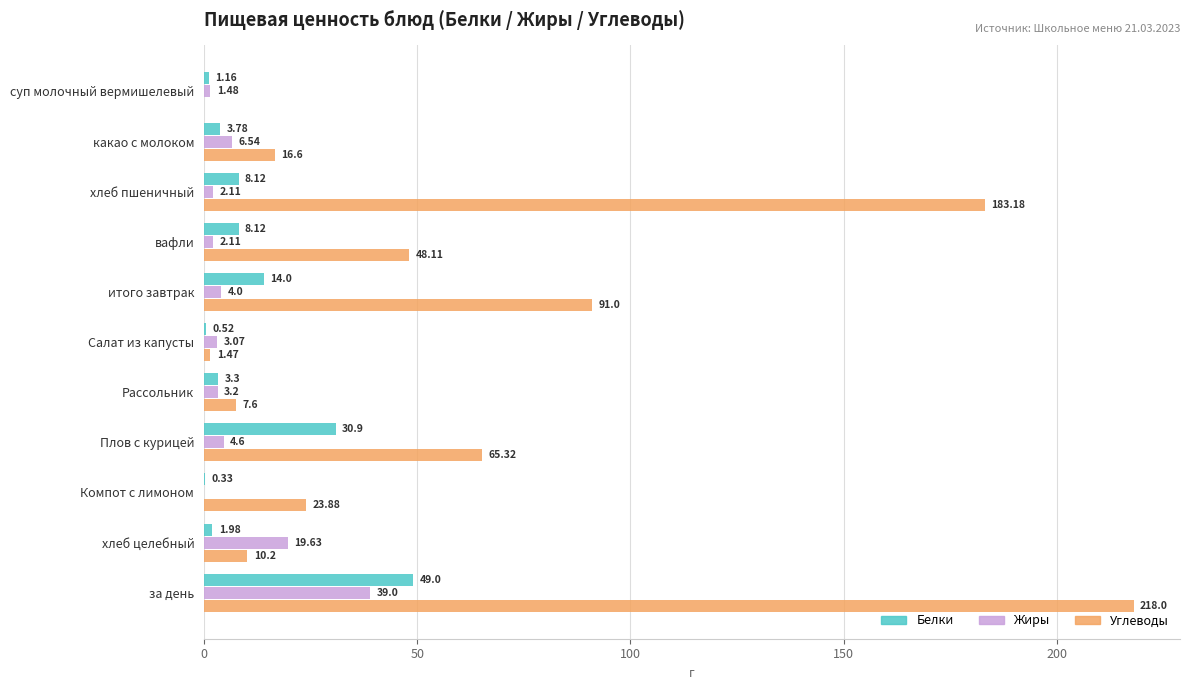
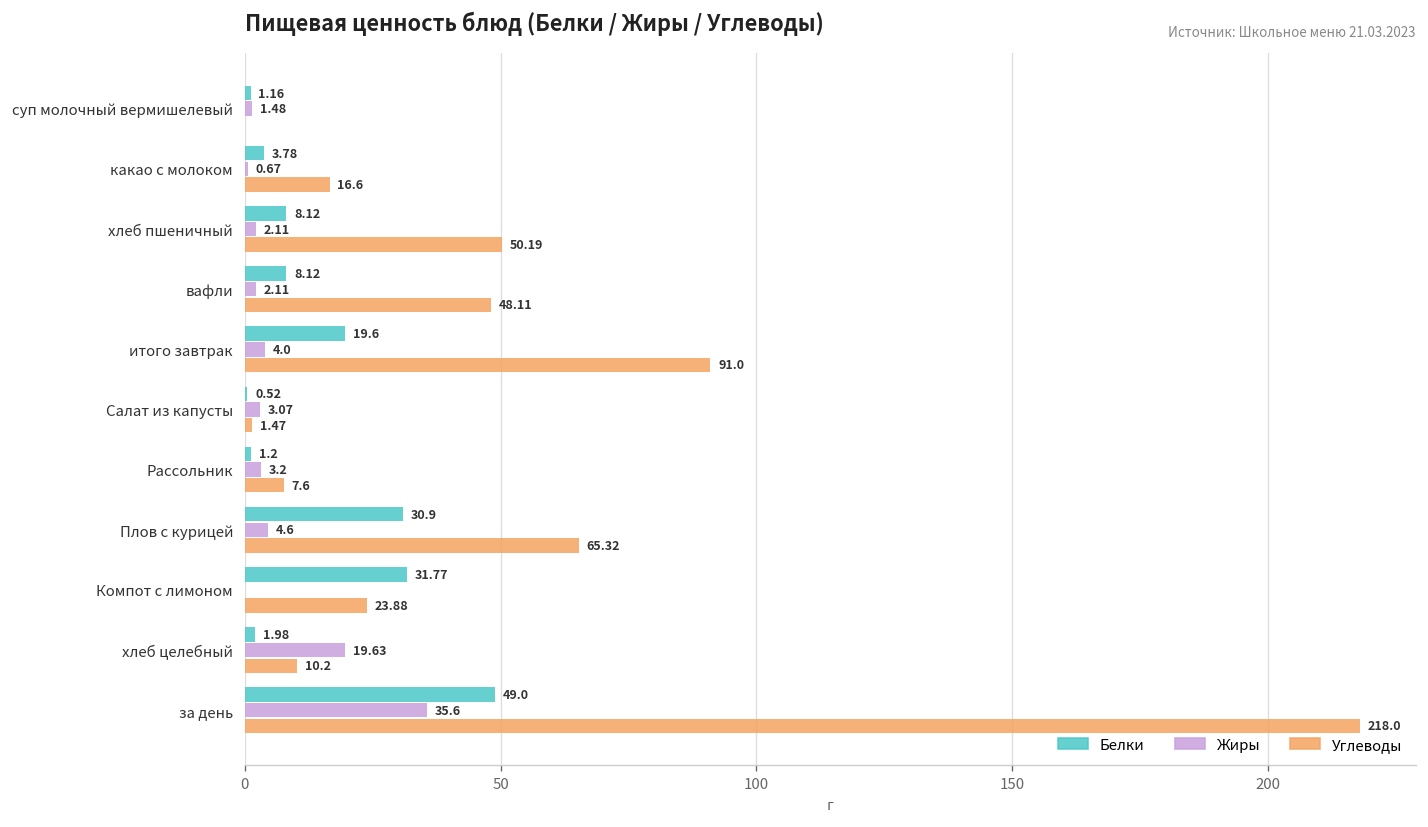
Жиры, какао с молоком: 6.54 -> 0.67
Углеводы, хлеб пшеничный: 183.18 -> 50.19
Белки, итого завтрак: 14.0 -> 19.6
Белки, Рассольник: 3.3 -> 1.2
Белки, Компот с лимоном: 0.33 -> 31.77
Жиры, за день: 39.0 -> 35.6
